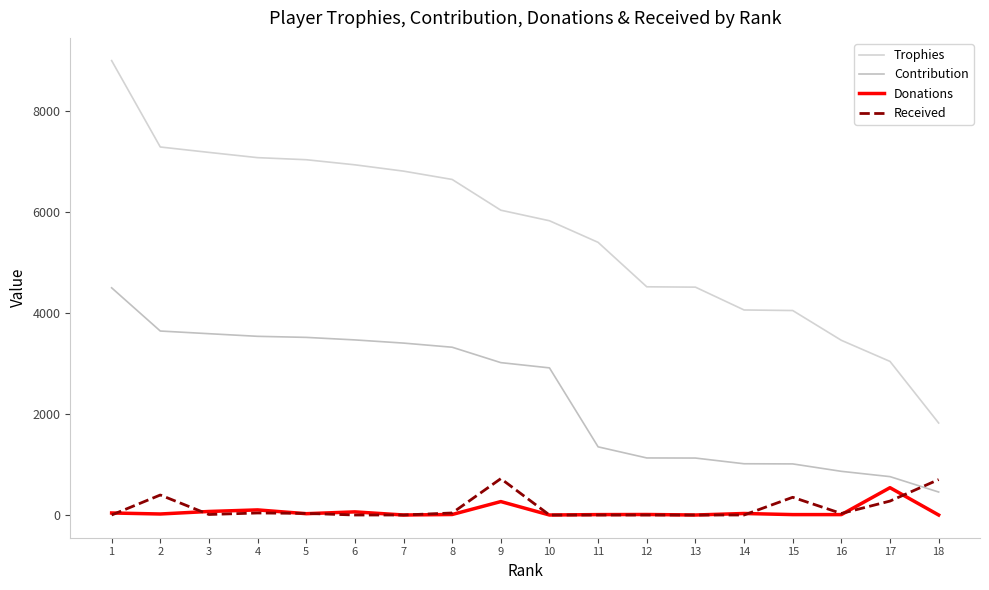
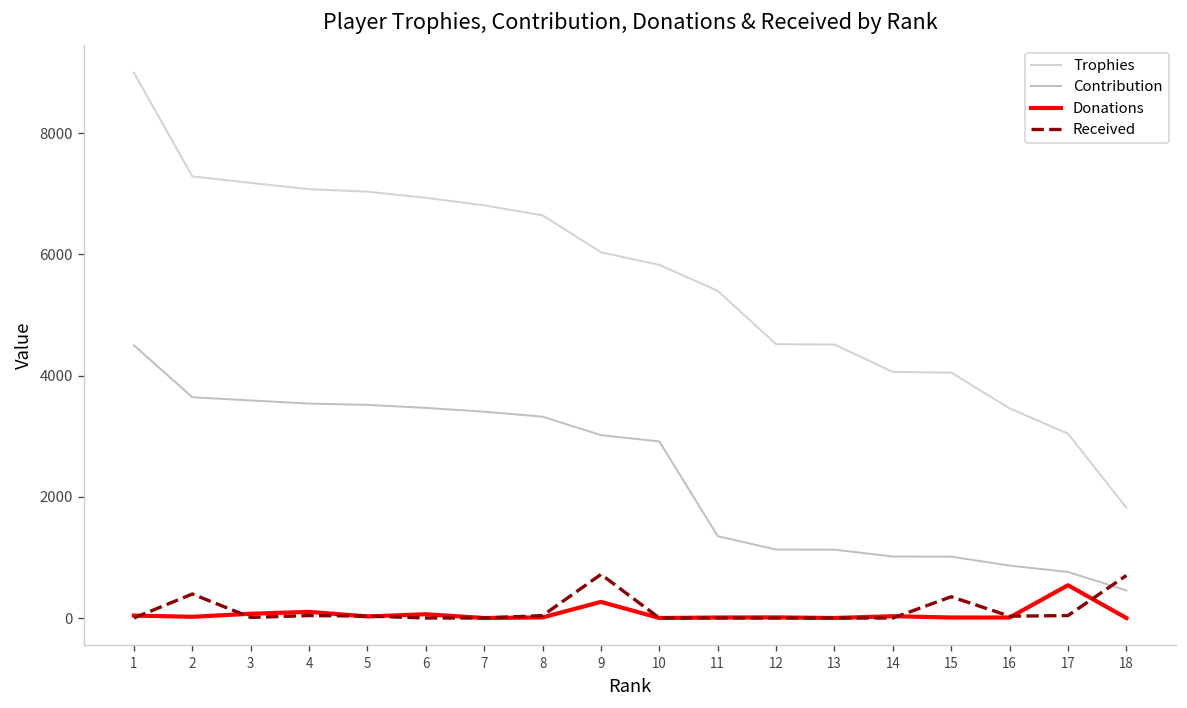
Received, 17: 300 -> 0
